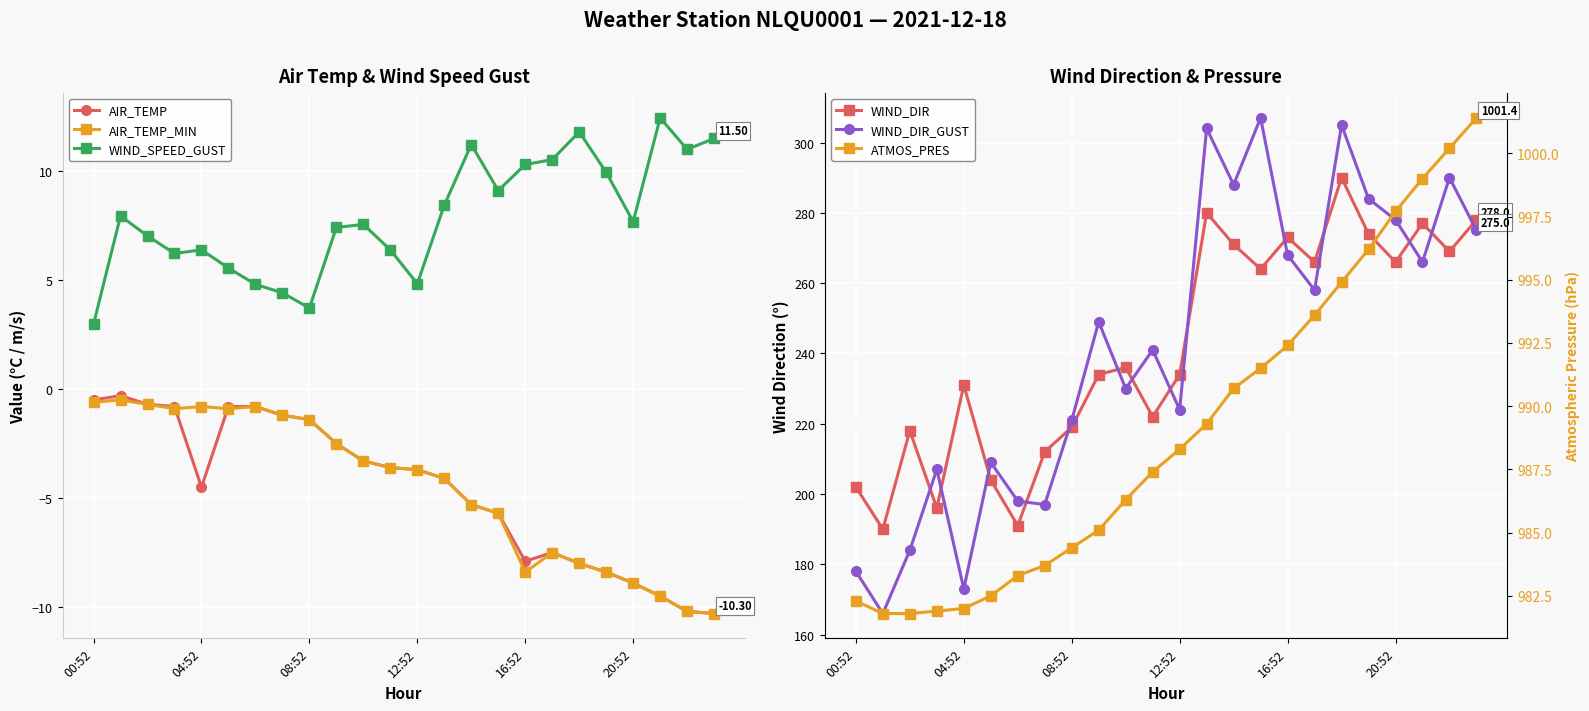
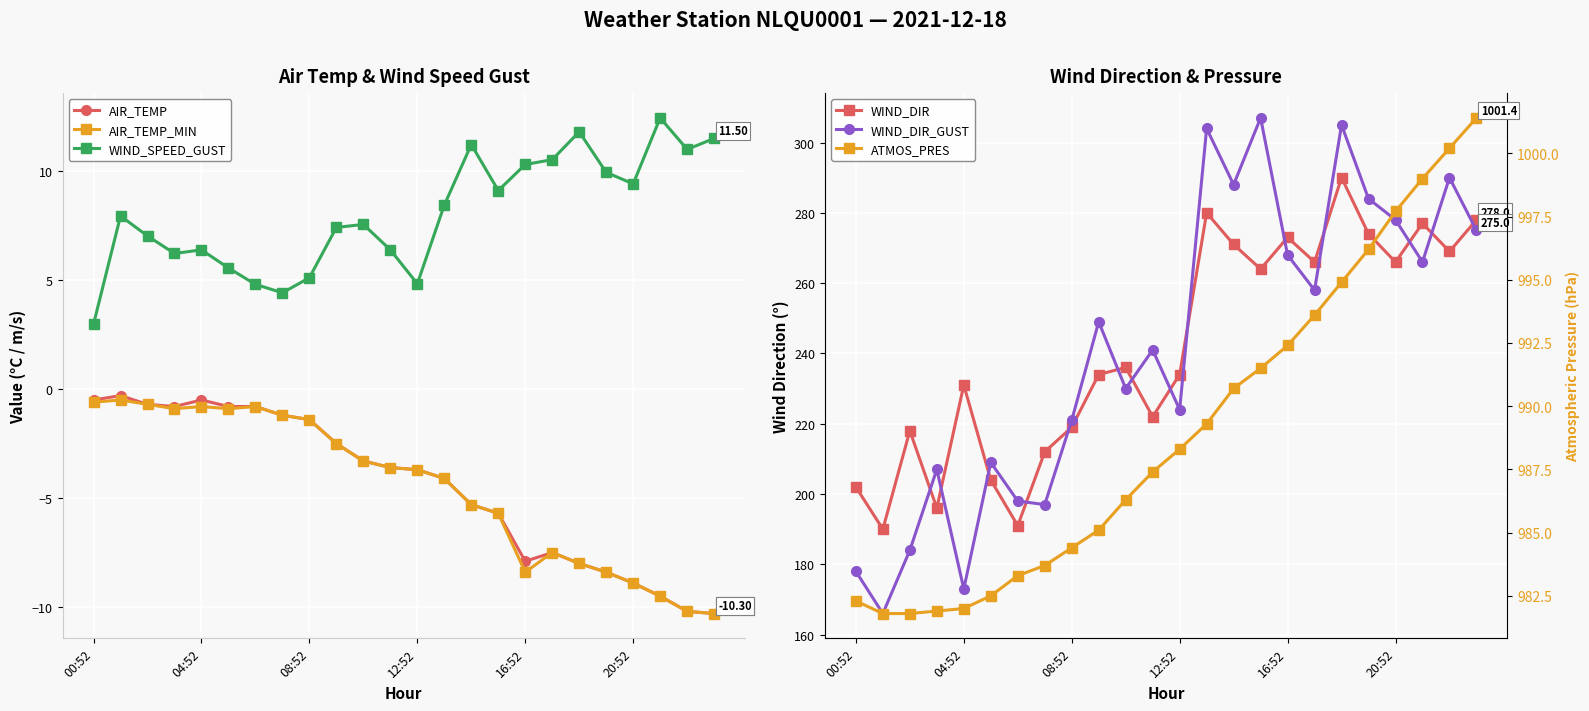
Air Temp & Wind Speed Gust, AIR_TEMP, 04:52: -4.5 -> -0.5
Air Temp & Wind Speed Gust, WIND_SPEED_GUST, 08:52: 3.7 -> 5.1
Air Temp & Wind Speed Gust, WIND_SPEED_GUST, 20:52: 7.7 -> 9.4
